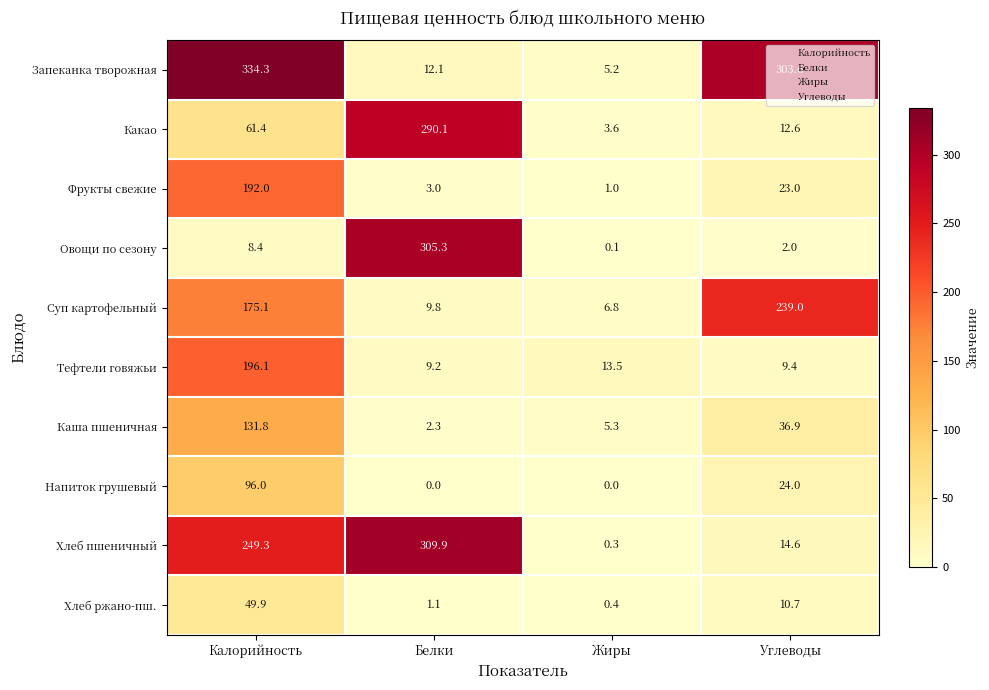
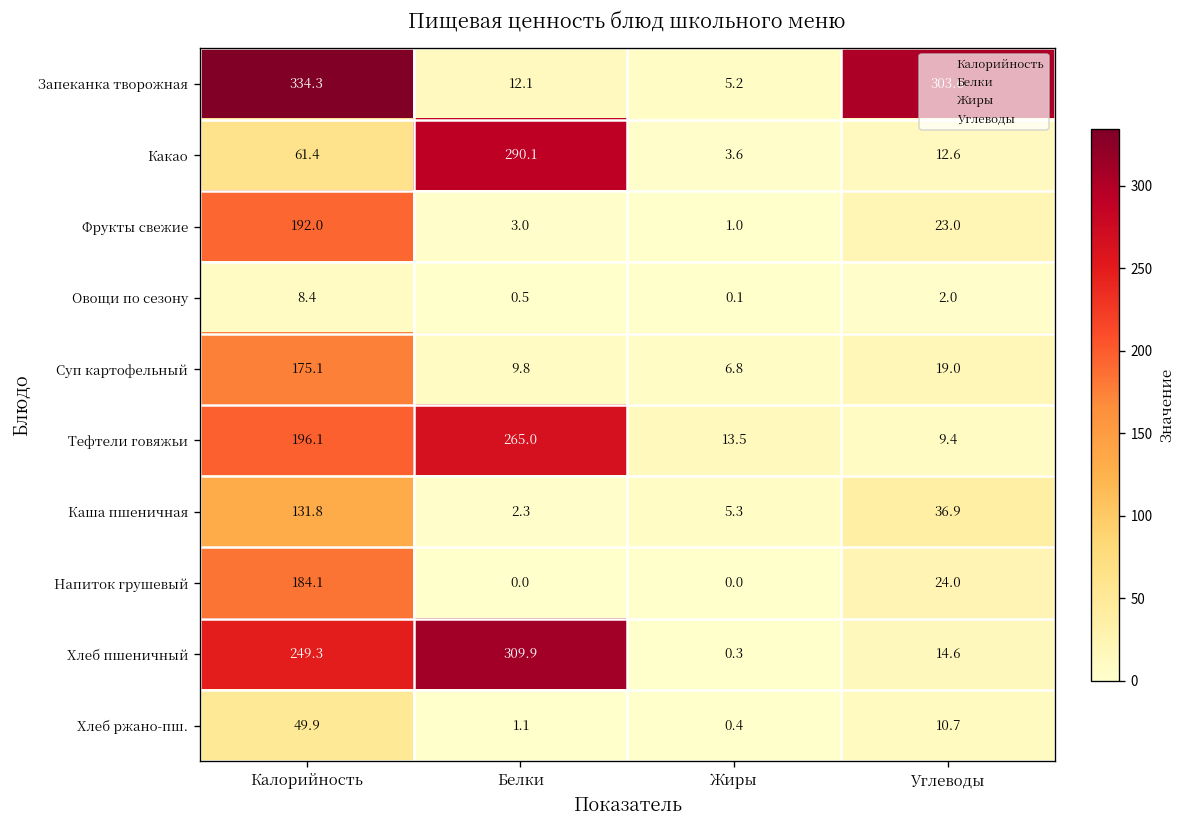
Овощи по сезону, Белки: 305.3 -> 0.5
Суп картофельный, Углеводы: 239.0 -> 19.0
Тефтели говяжьи, Белки: 9.2 -> 265.0
Напиток грушевый, Калорийность: 96.0 -> 184.1
